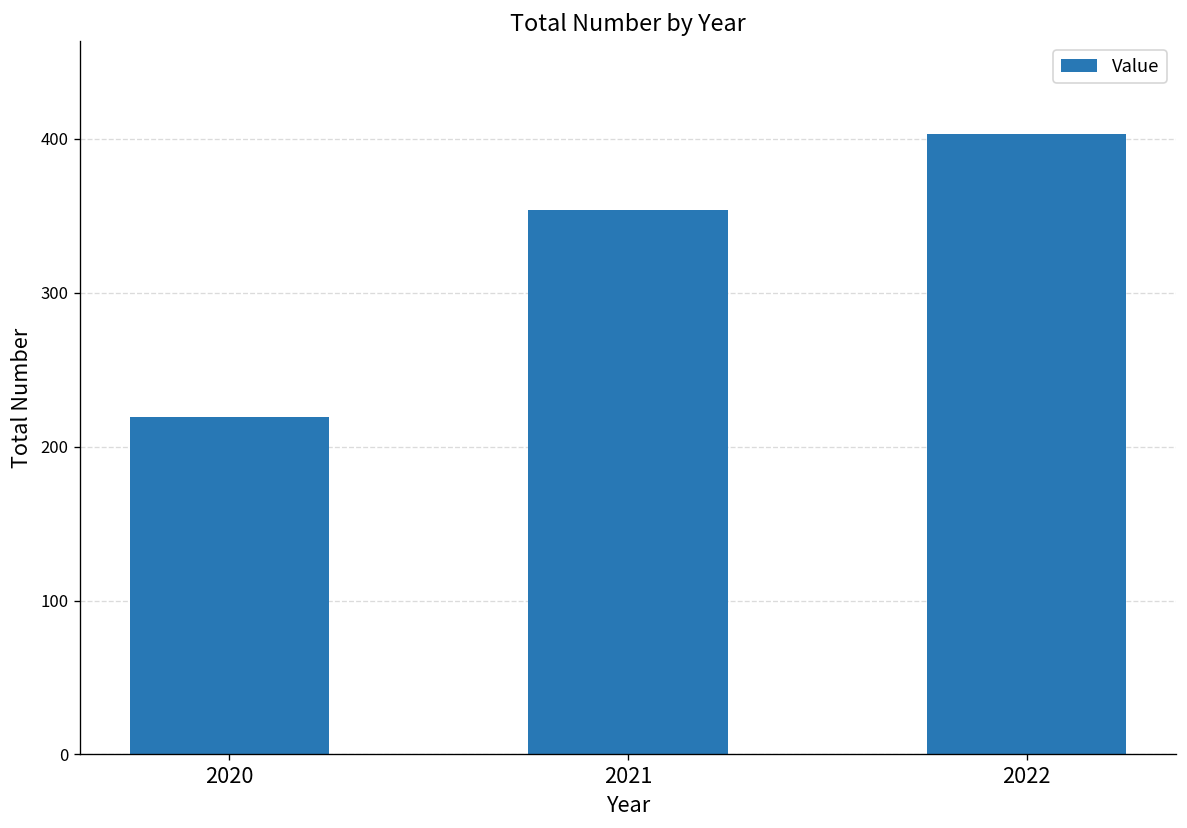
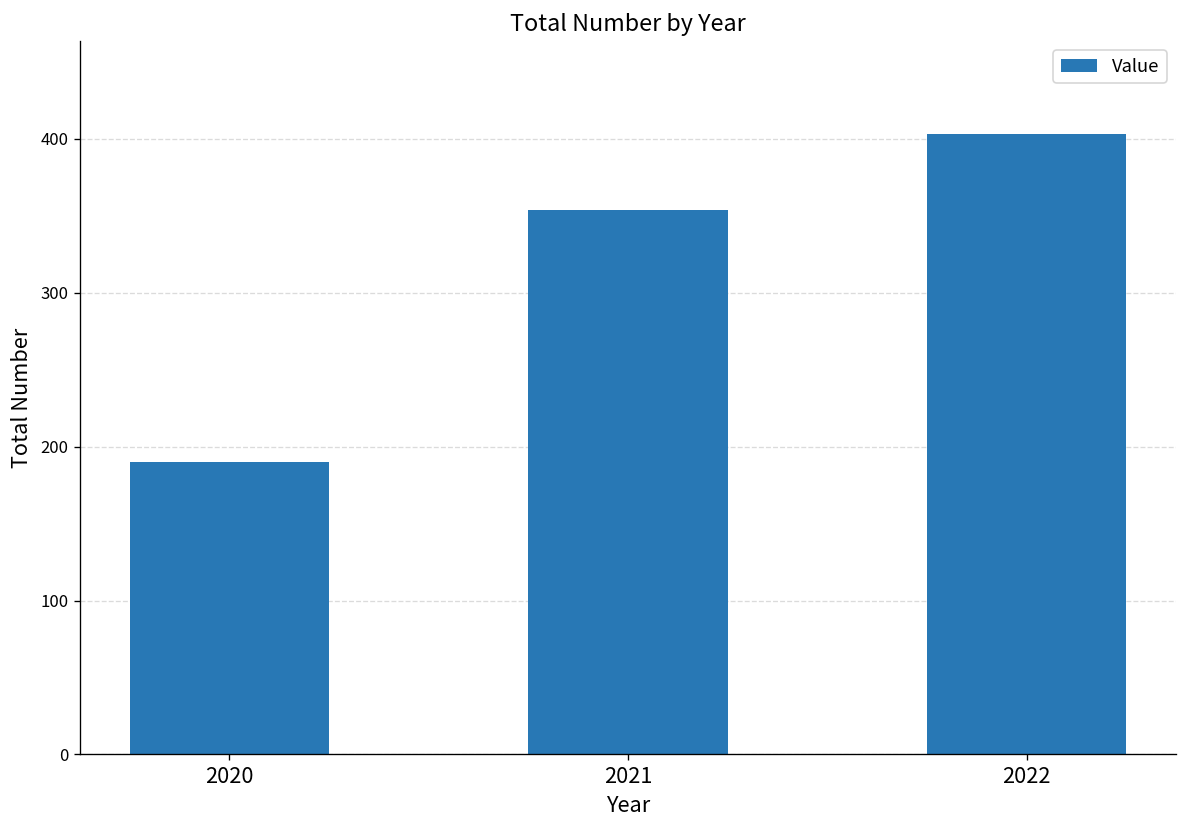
2020: 219 -> 190
